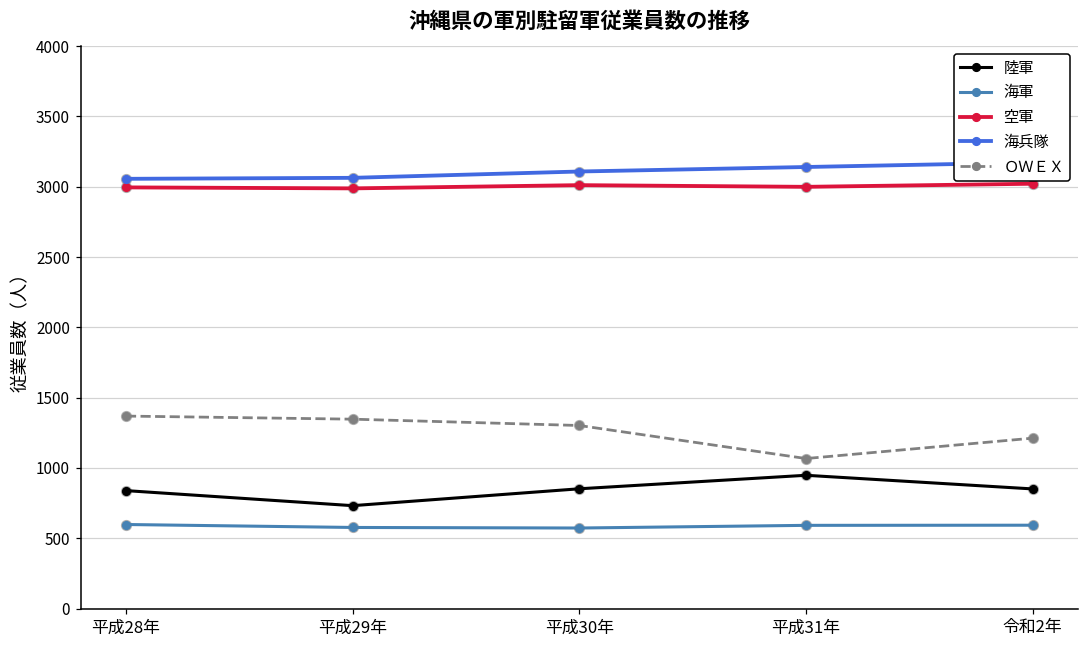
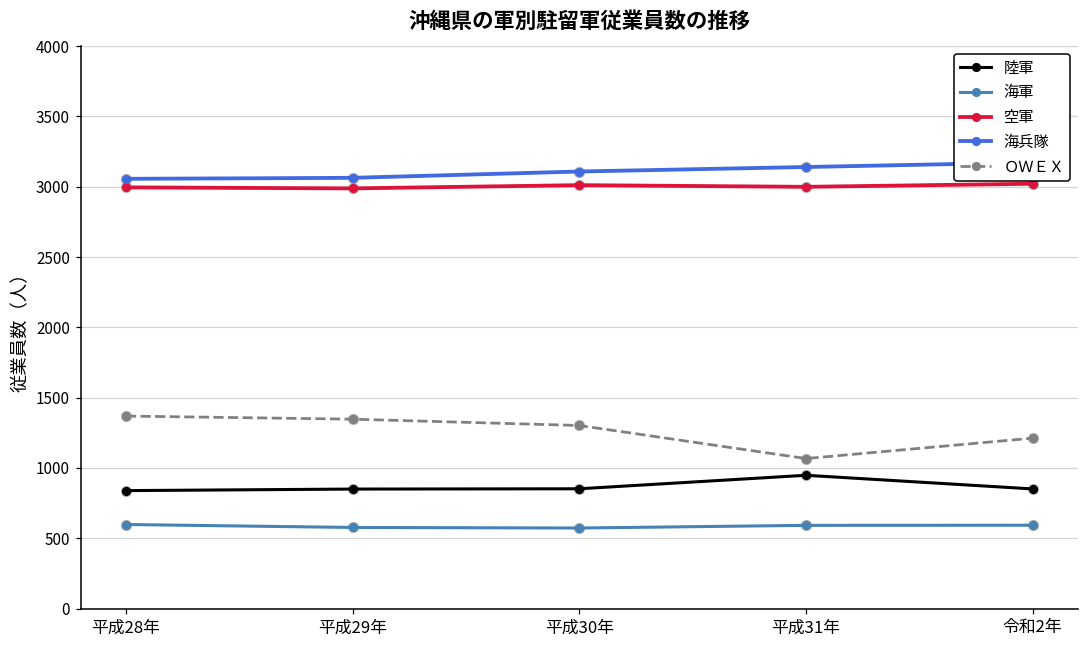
陸軍, 平成29年: 730 -> 850
